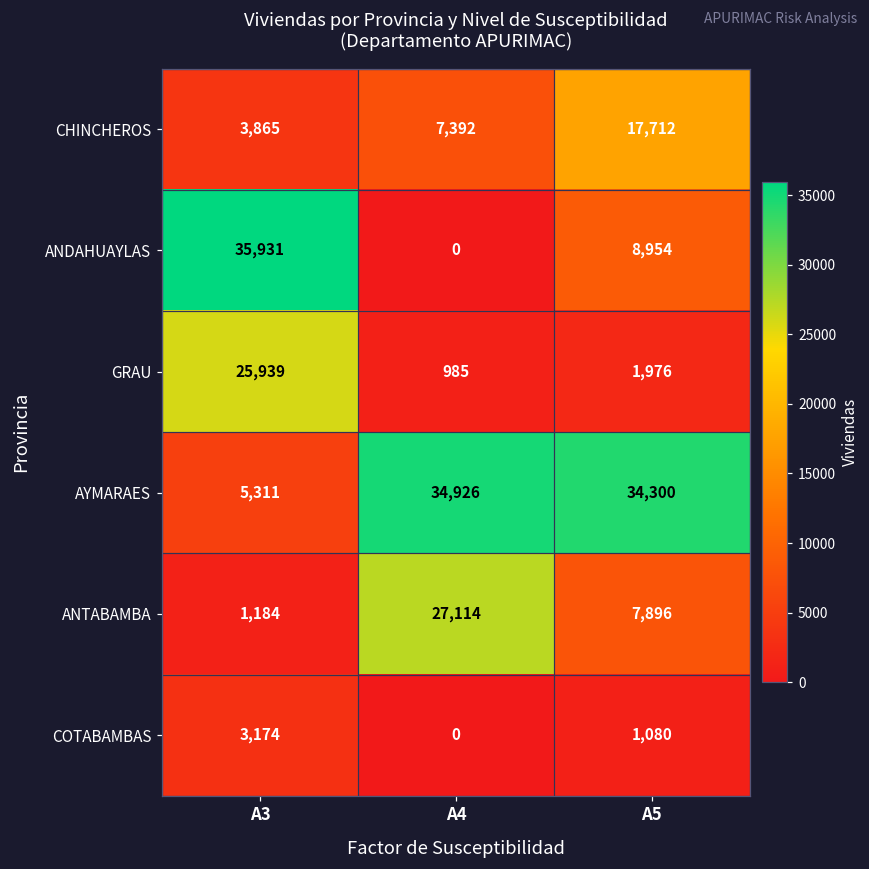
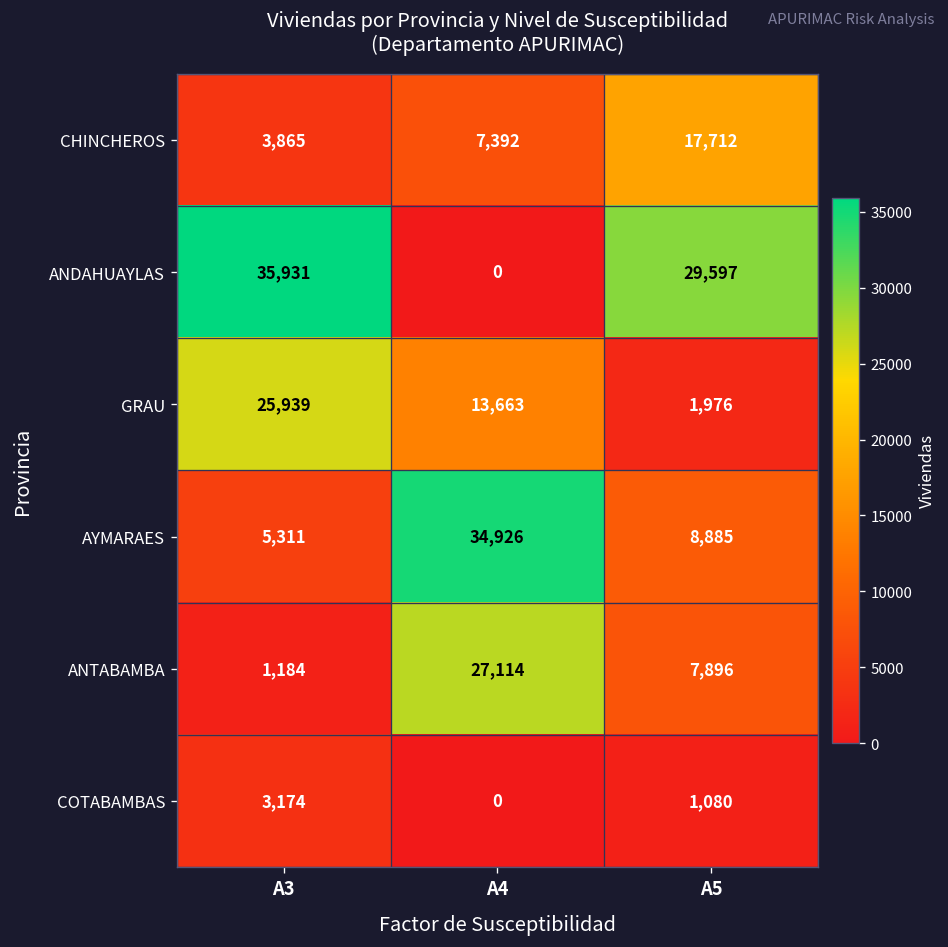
ANDAHUAYLAS, A5: 8,954 -> 29,597
GRAU, A4: 985 -> 13,663
AYMARAES, A5: 34,300 -> 8,885
